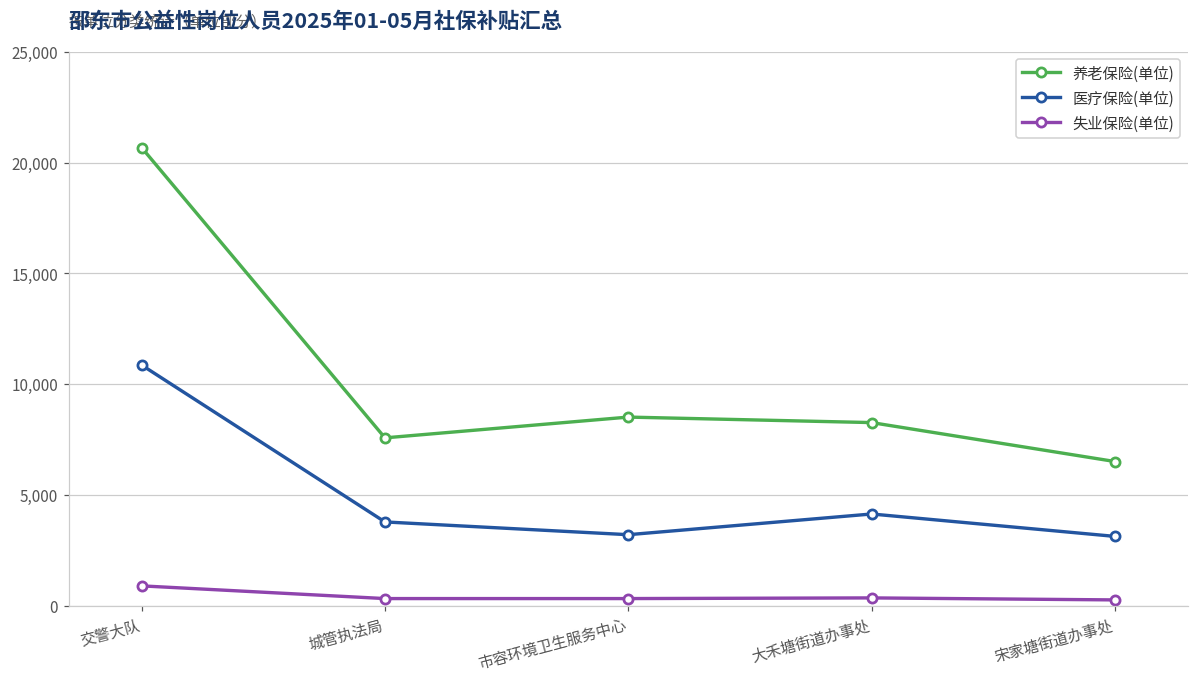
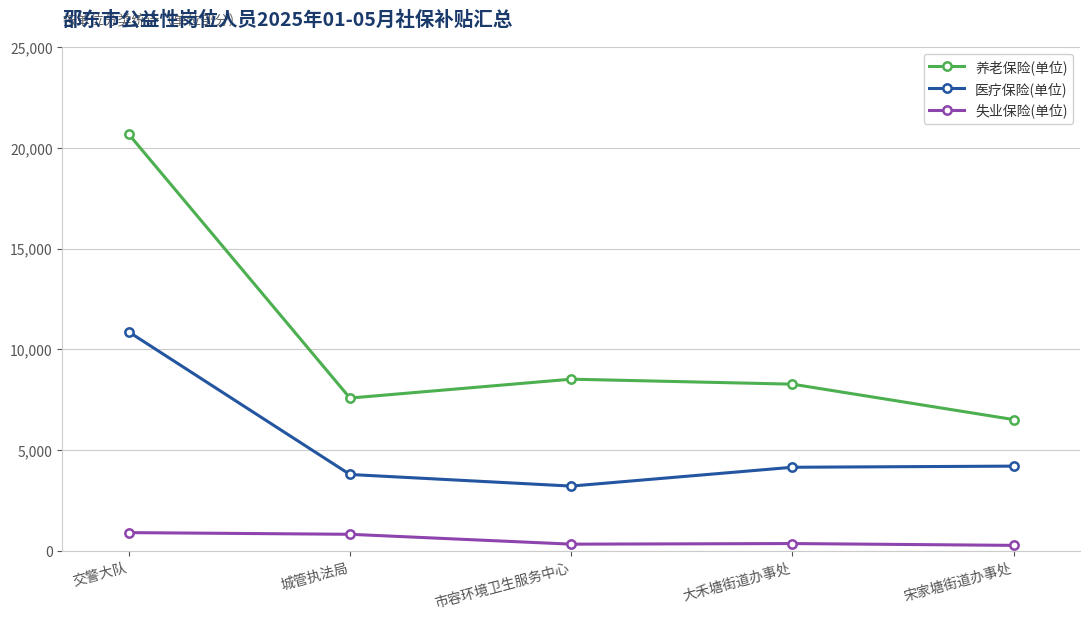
失业保险(单位), 城管执法局: 300 -> 800
医疗保险(单位), 宋家塘街道办事处: 3,100 -> 4,200
